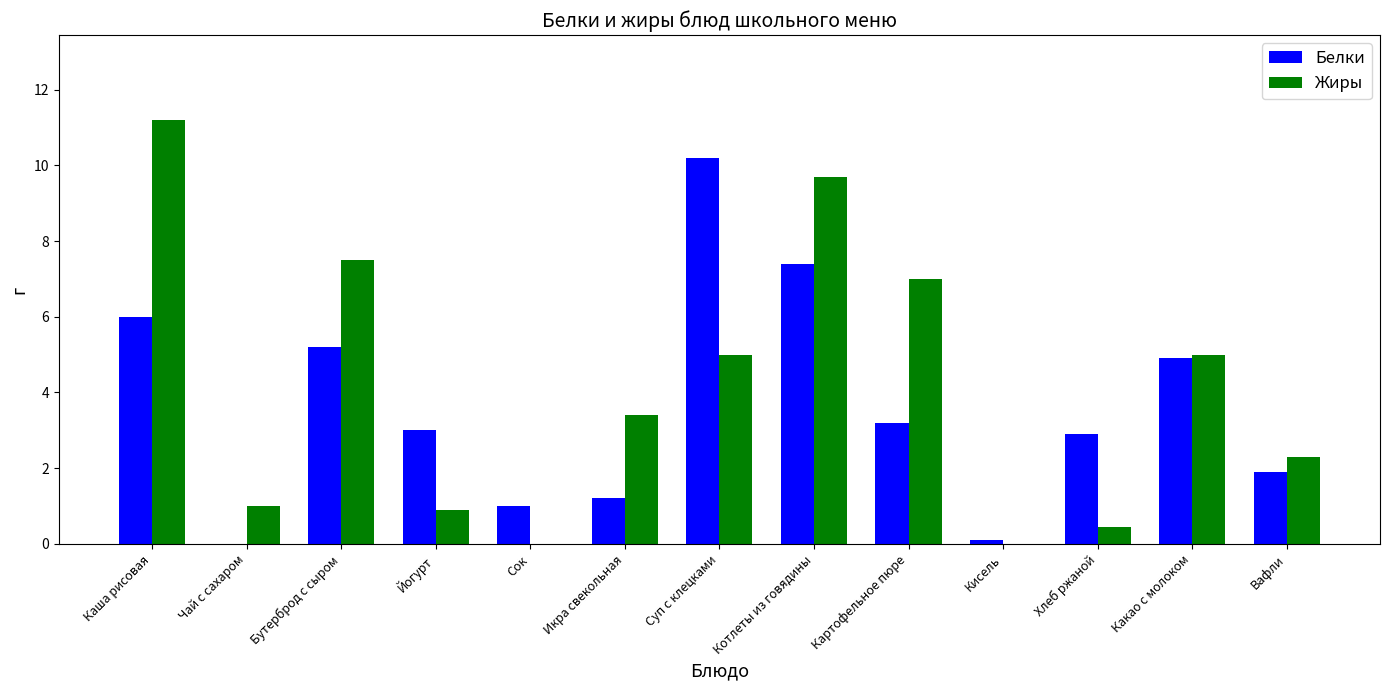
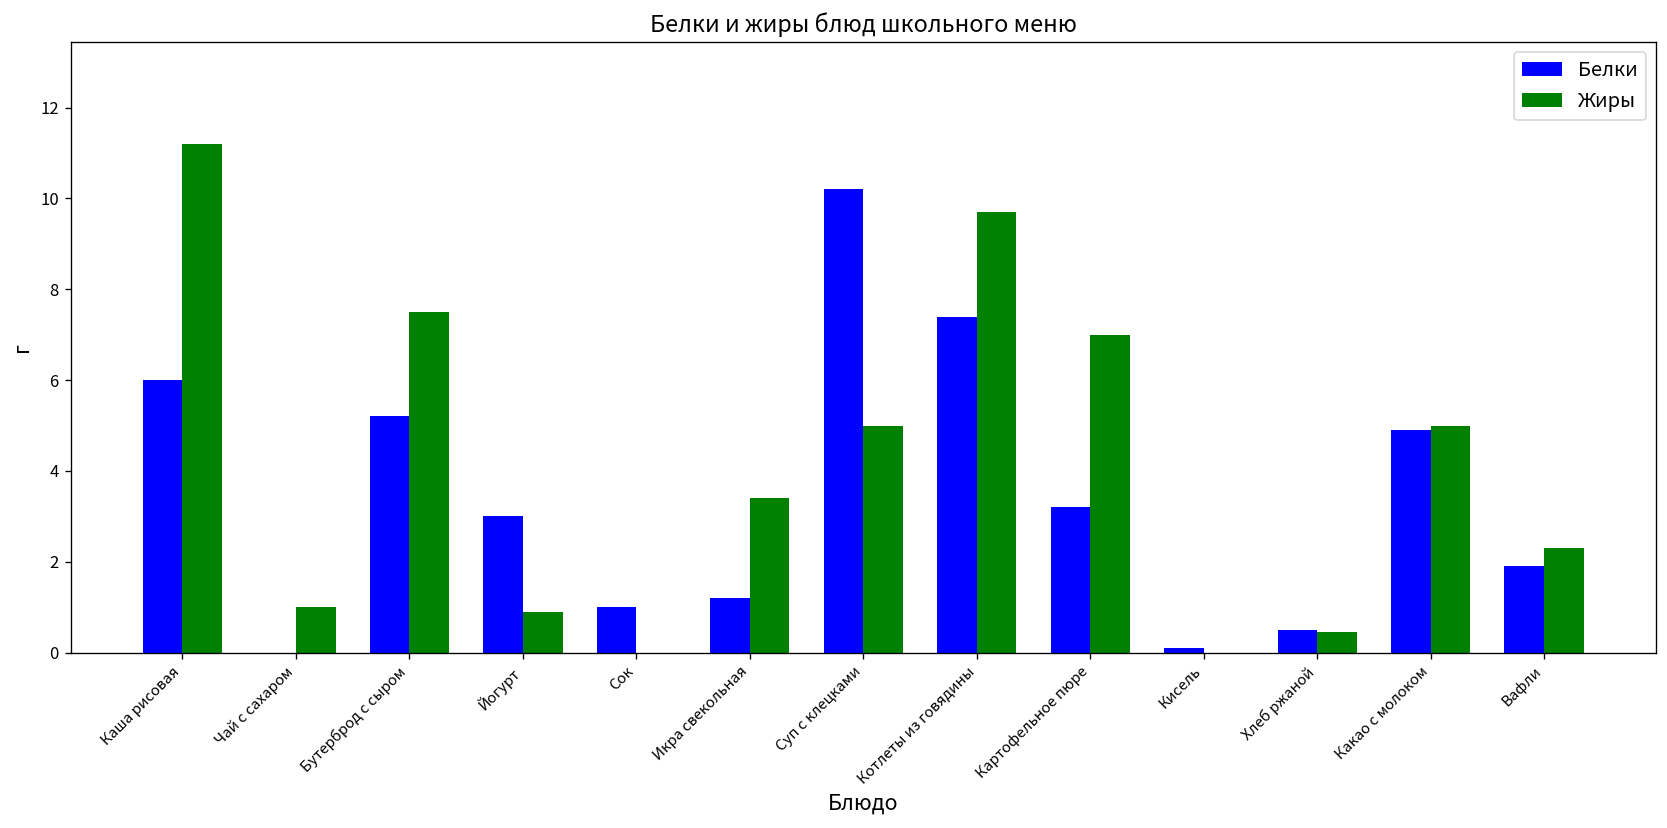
Белки, Хлеб ржаной: 2.9 -> 0.5
